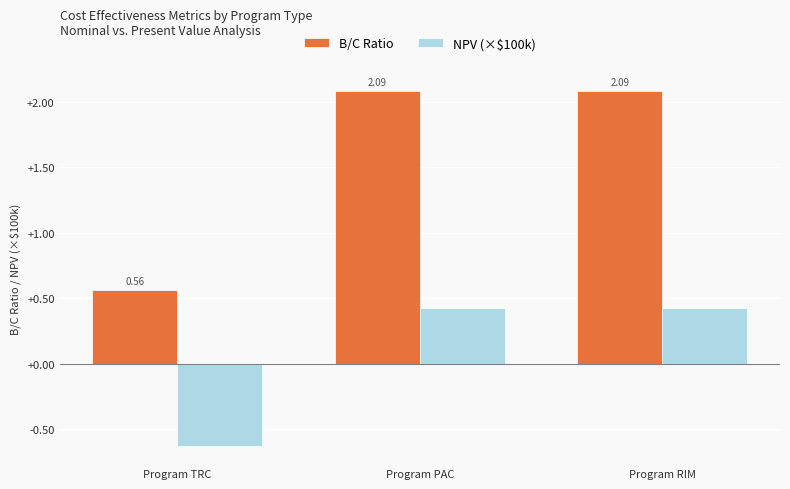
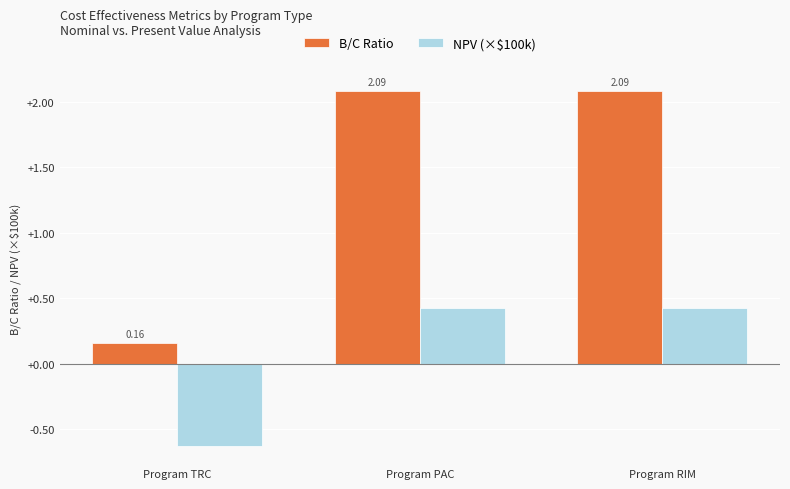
B/C Ratio, Program TRC: 0.56 -> 0.16
